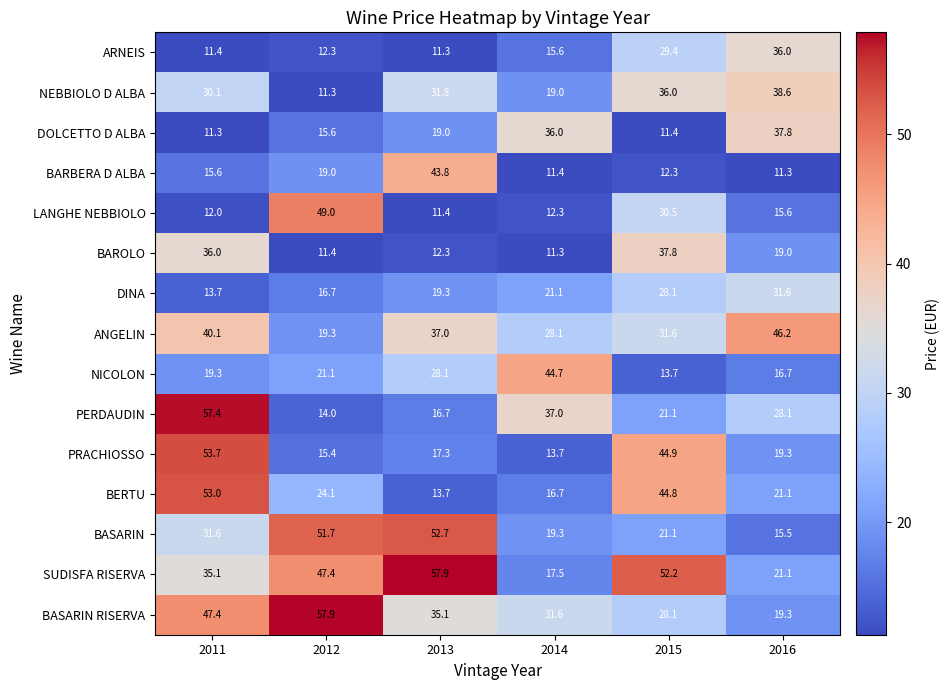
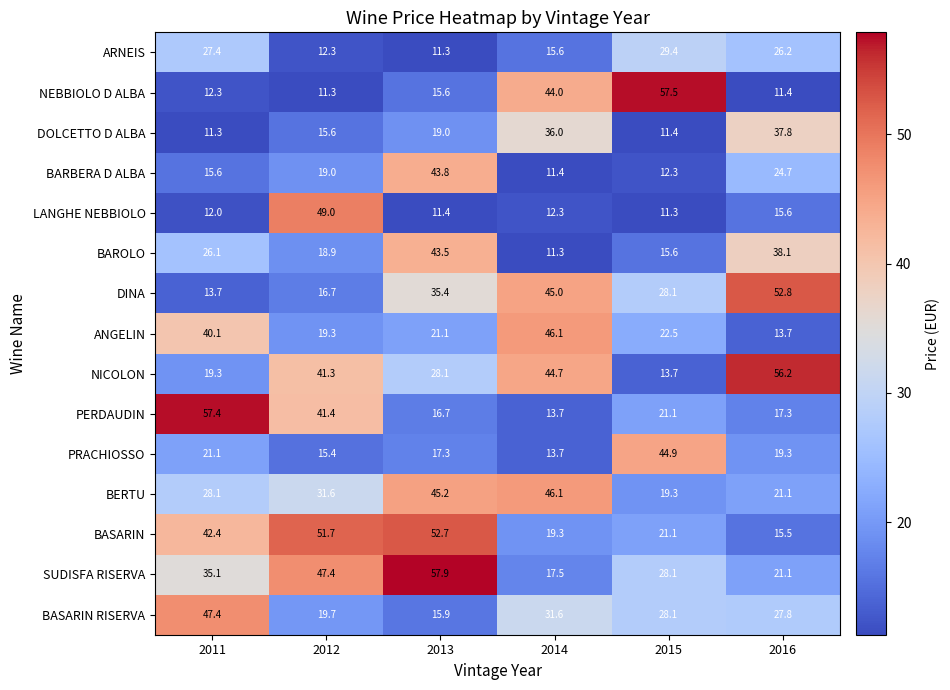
ARNEIS, 2011: 11.4 -> 27.4
ARNEIS, 2016: 36.0 -> 26.2
NEBBIOLO D ALBA, 2011: 30.1 -> 12.3
NEBBIOLO D ALBA, 2013: 31.8 -> 15.6
NEBBIOLO D ALBA, 2014: 19.0 -> 44.0
NEBBIOLO D ALBA, 2015: 36.0 -> 57.5
NEBBIOLO D ALBA, 2016: 38.6 -> 11.4
BARBERA D ALBA, 2016: 11.3 -> 24.7
LANGHE NEBBIOLO, 2015: 30.5 -> 11.3
BAROLO, 2011: 36.0 -> 26.1
BAROLO, 2012: 11.4 -> 18.9
BAROLO, 2013: 12.3 -> 43.5
BAROLO, 2015: 37.8 -> 15.6
BAROLO, 2016: 19.0 -> 38.1
DINA, 2013: 19.3 -> 35.4
DINA, 2014: 21.1 -> 45.0
DINA, 2016: 31.6 -> 52.8
ANGELIN, 2013: 37.0 -> 21.1
ANGELIN, 2014: 28.1 -> 46.1
ANGELIN, 2015: 31.6 -> 22.5
ANGELIN, 2016: 46.2 -> 13.7
NICOLON, 2012: 21.1 -> 41.3
NICOLON, 2016: 16.7 -> 56.2
PERDAUDIN, 2012: 14.0 -> 41.4
PERDAUDIN, 2014: 37.0 -> 13.7
PERDAUDIN, 2016: 28.1 -> 17.3
PRACHIOSSO, 2011: 53.7 -> 21.1
BERTU, 2011: 53.0 -> 28.1
BERTU, 2012: 24.1 -> 31.6
BERTU, 2013: 13.7 -> 45.2
BERTU, 2014: 16.7 -> 46.1
BERTU, 2015: 44.8 -> 19.3
BASARIN, 2011: 31.6 -> 42.4
SUDISFA RISERVA, 2015: 52.2 -> 28.1
BASARIN RISERVA, 2012: 57.9 -> 19.7
BASARIN RISERVA, 2013: 35.1 -> 15.9
BASARIN RISERVA, 2016: 19.3 -> 27.8
